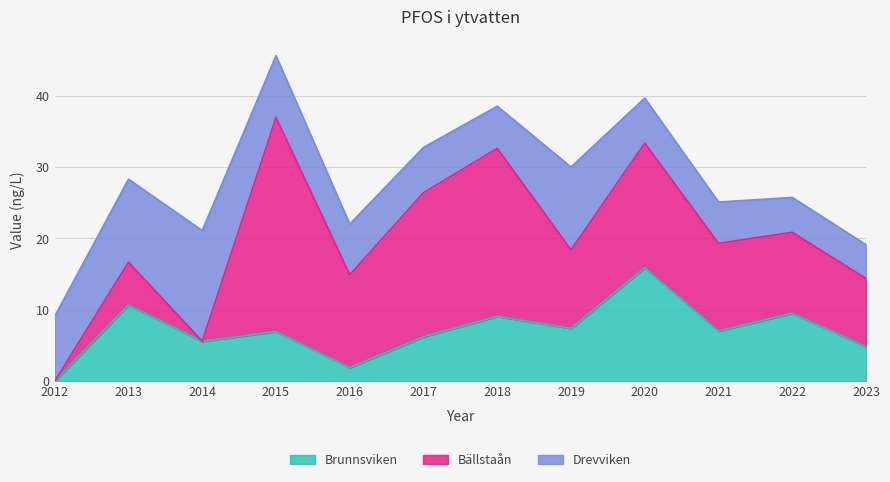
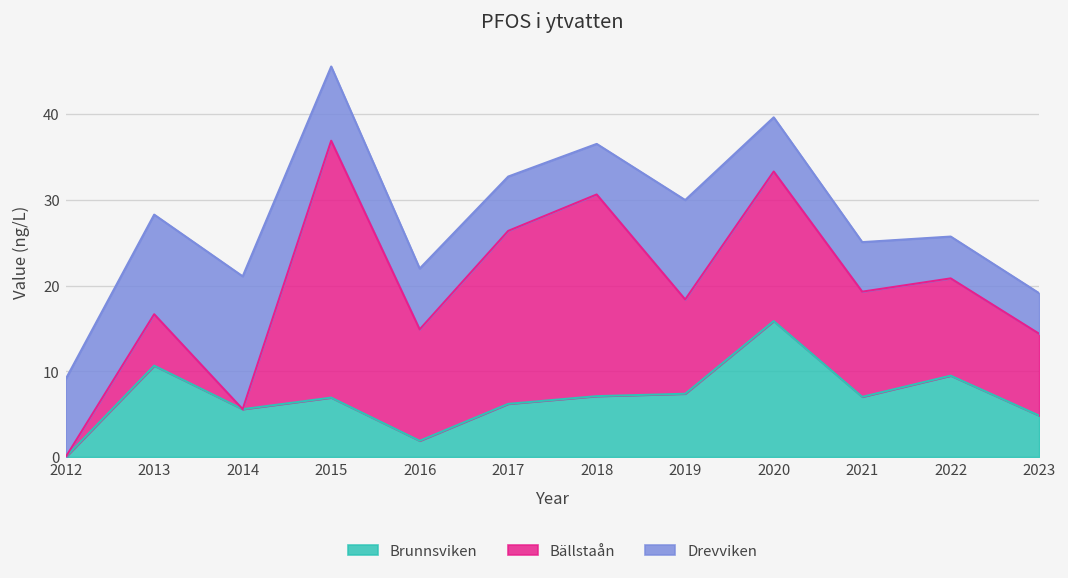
Brunnsviken, 2018: 9 -> 7
